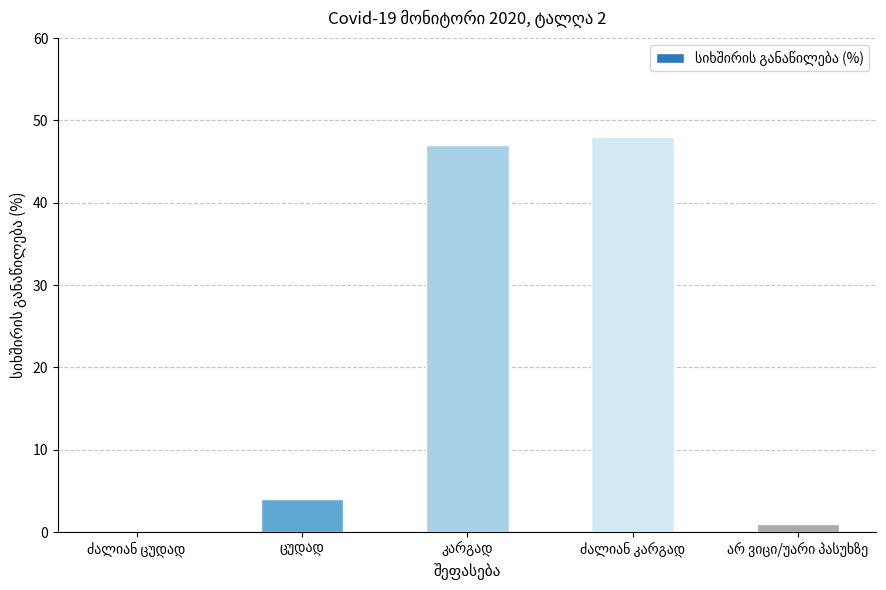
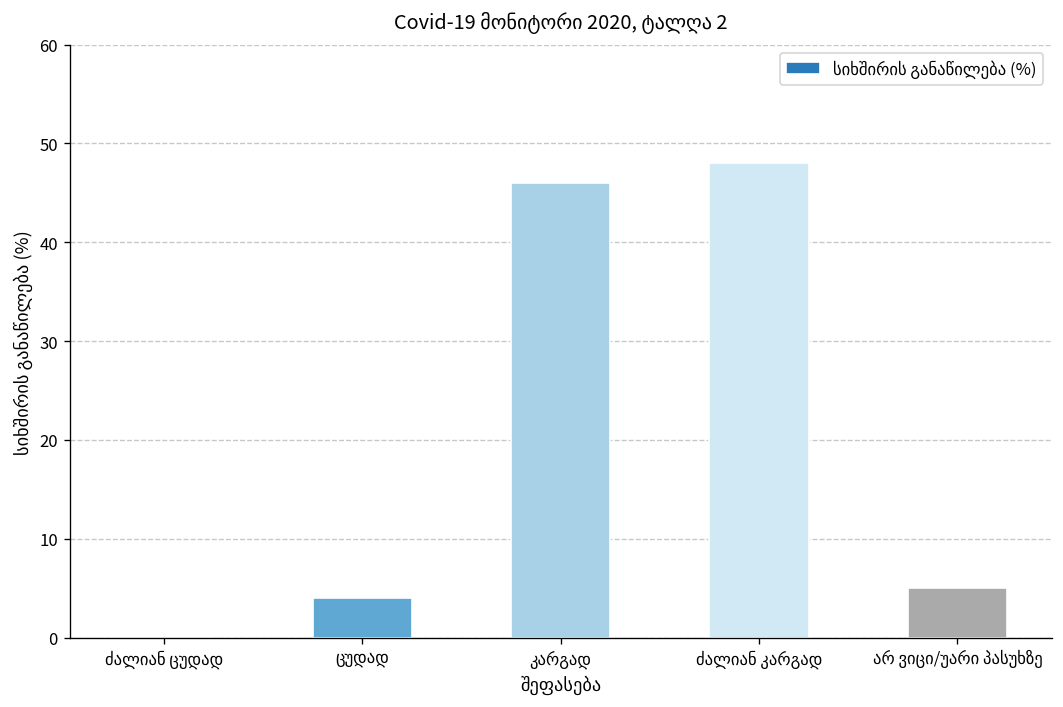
კარგად: 47 -> 46
არ ვიცი/უარი პასუხზე: 1 -> 5
